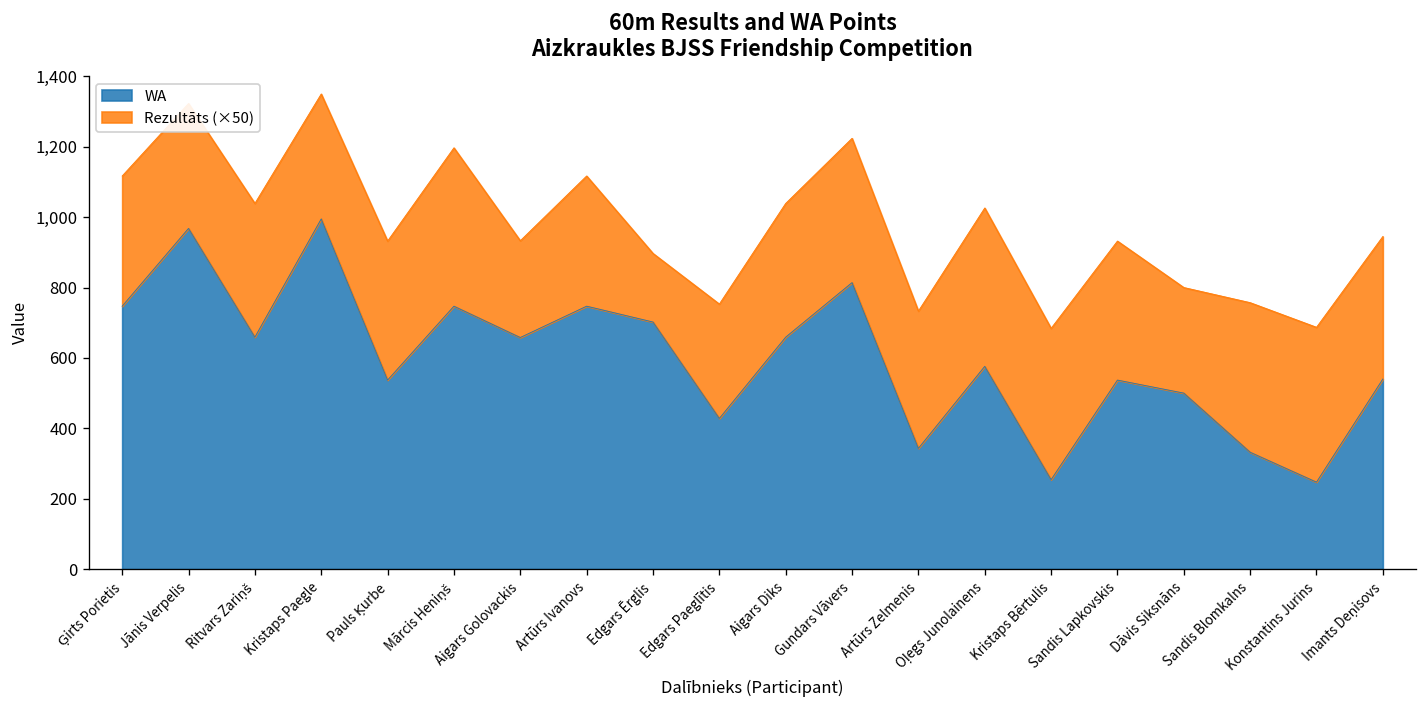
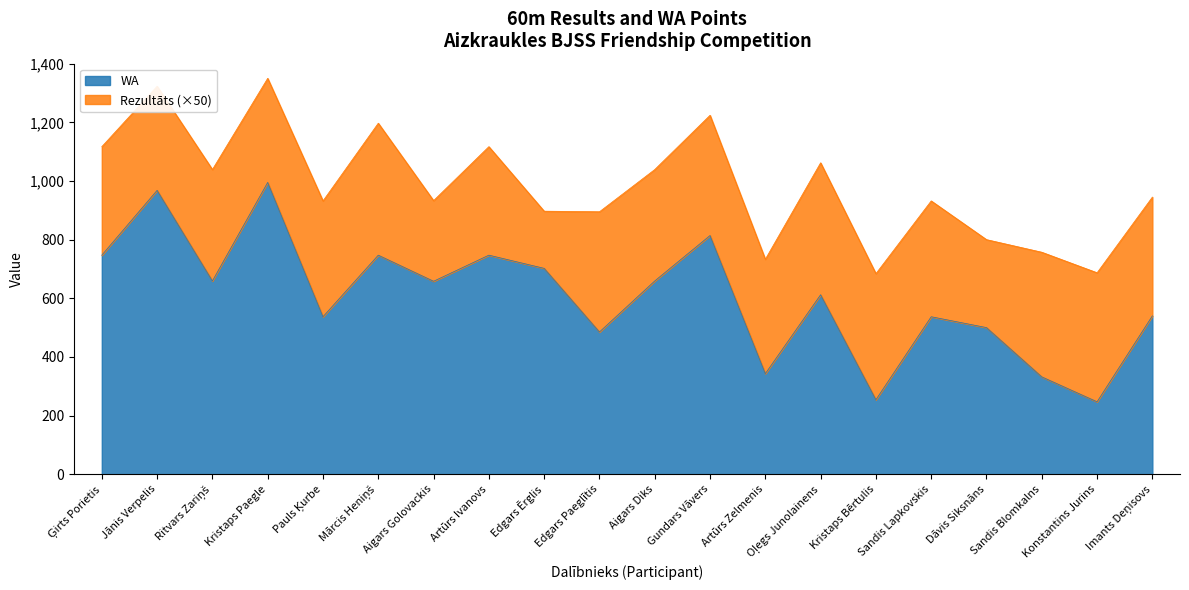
WA, Edgars Paeglītis: 430 -> 490
Rezultāts (×50), Edgars Paeglītis: 330 -> 410
WA, Oļegs Junolainens: 580 -> 610
